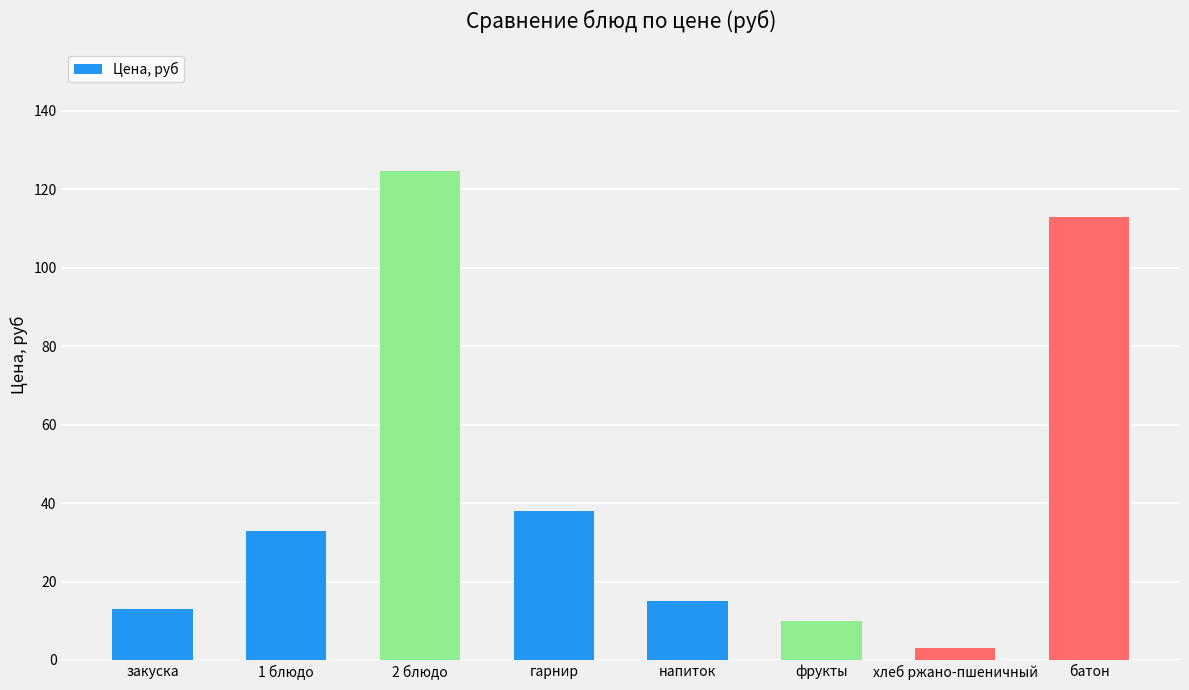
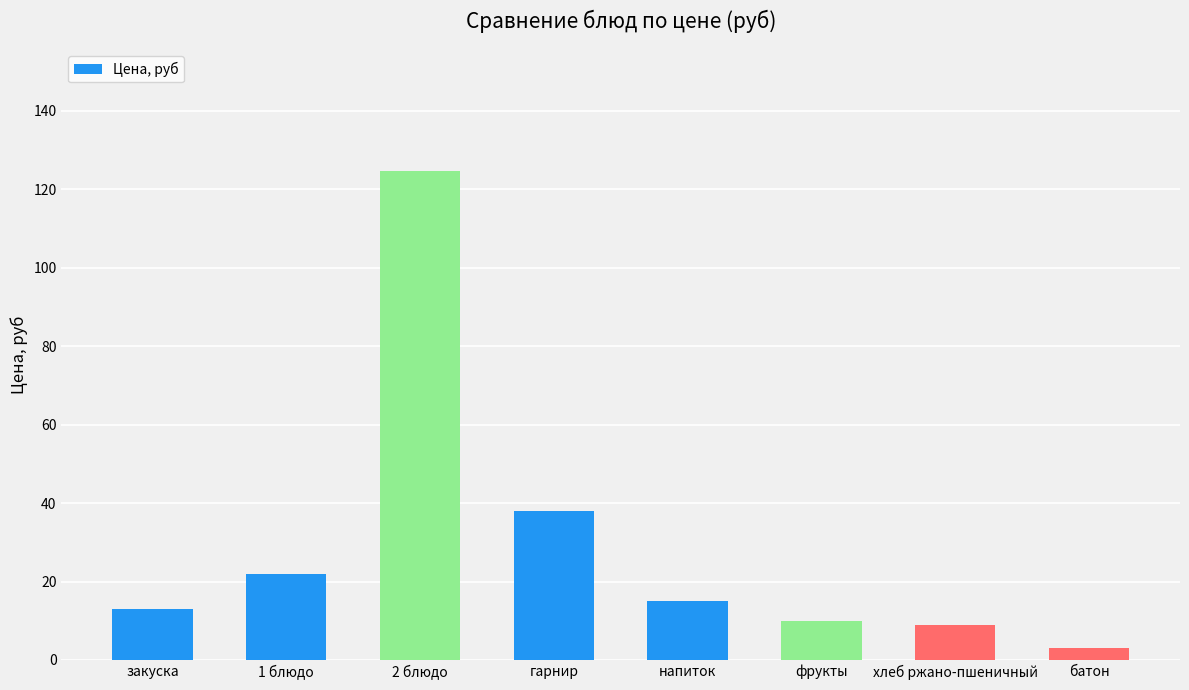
1 блюдо: 33 -> 22
хлеб ржано-пшеничный: 3 -> 9
батон: 113 -> 3
